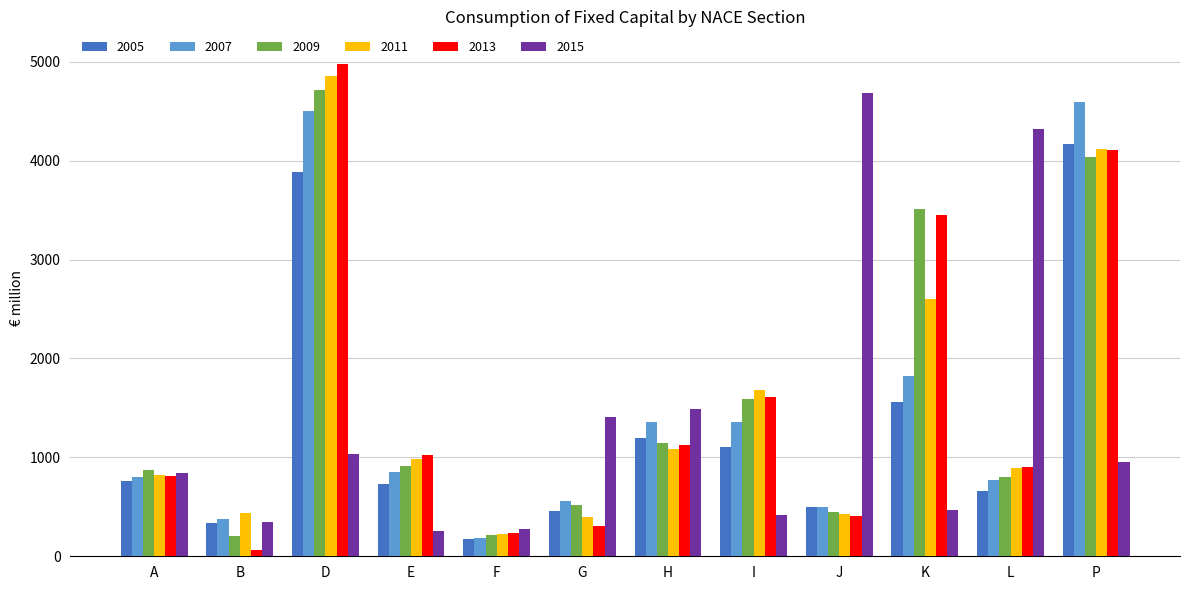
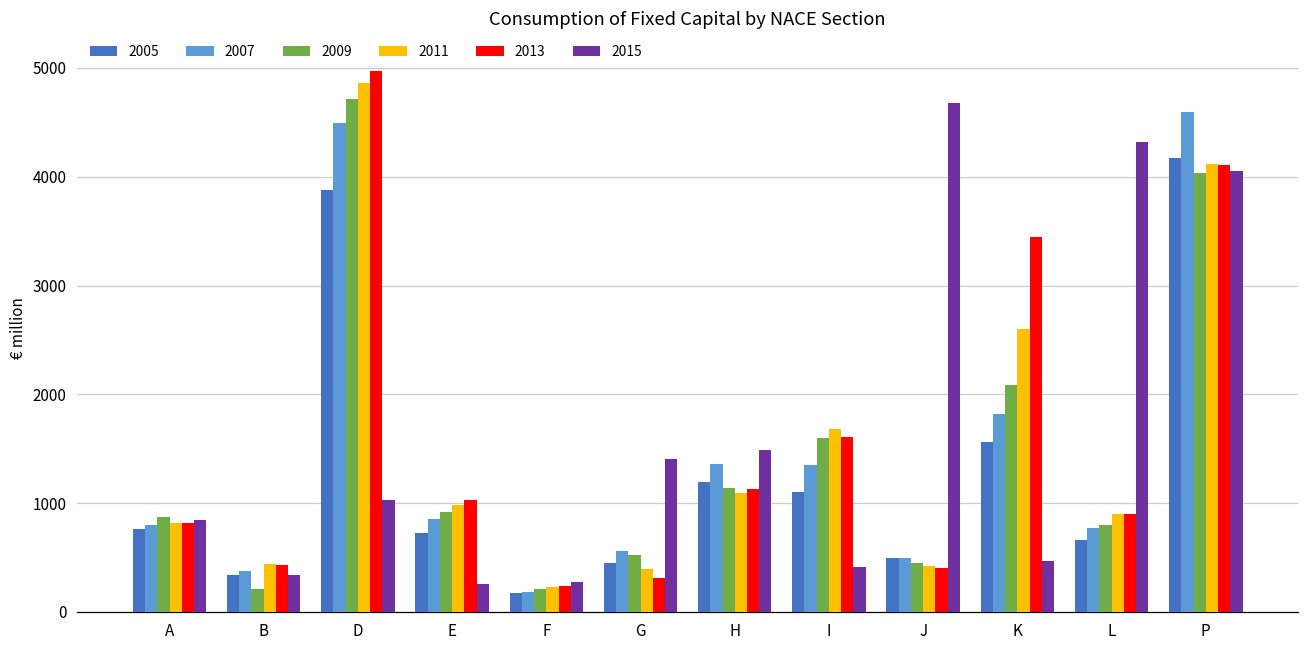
2013, B: 100 -> 400
2009, K: 3500 -> 2100
2015, P: 1000 -> 4000
